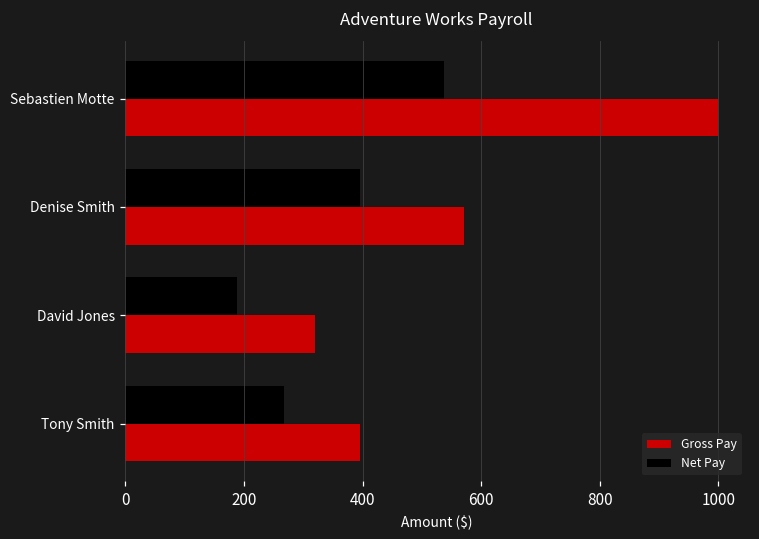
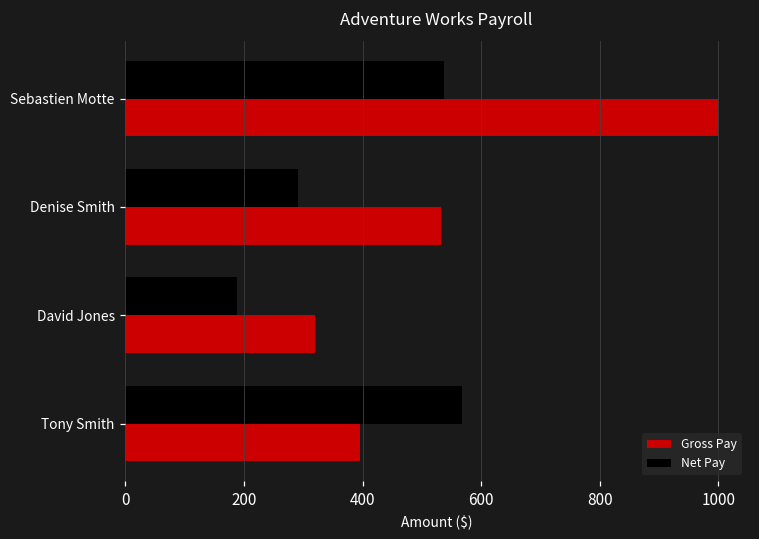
Net Pay, Denise Smith: 400 -> 290
Gross Pay, Denise Smith: 570 -> 530
Net Pay, Tony Smith: 270 -> 570
